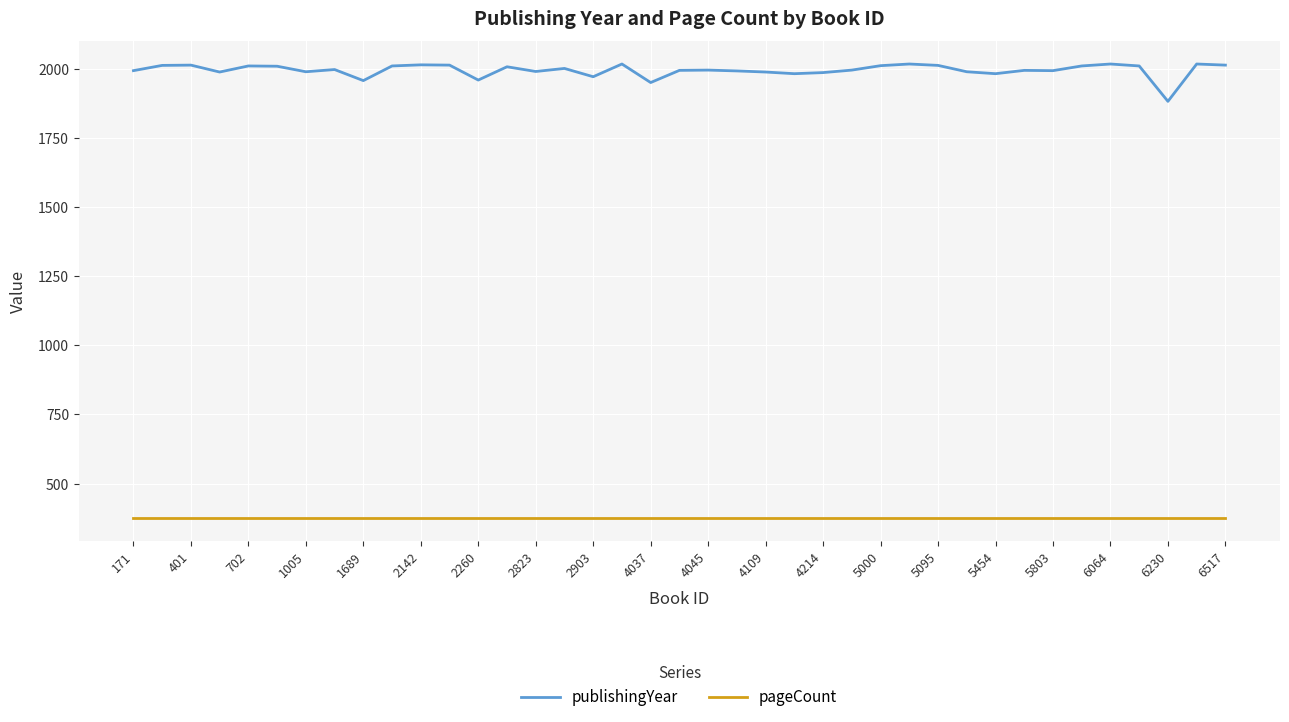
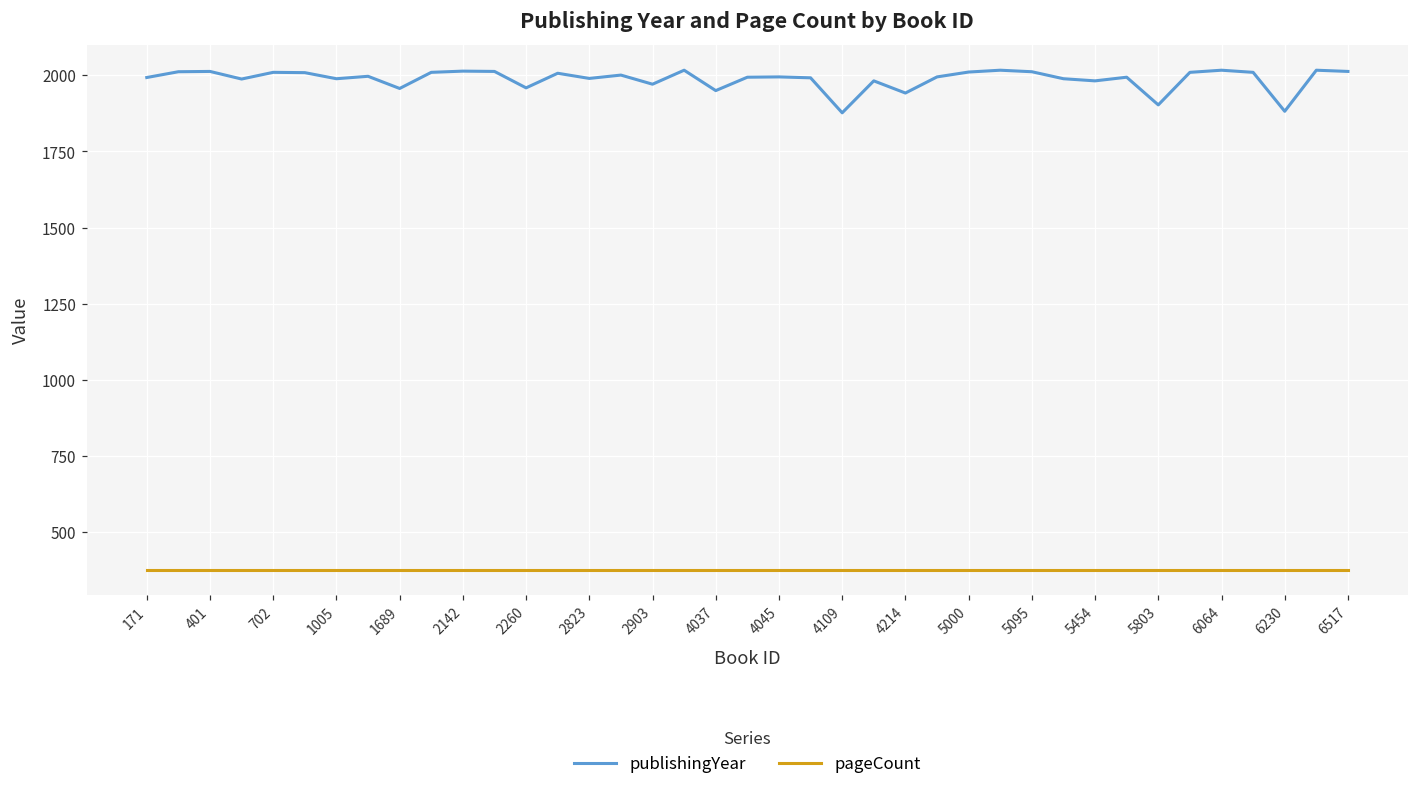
publishingYear, 4109: 1990 -> 1880
publishingYear, 4214: 1990 -> 1940
publishingYear, 5803: 1990 -> 1900
